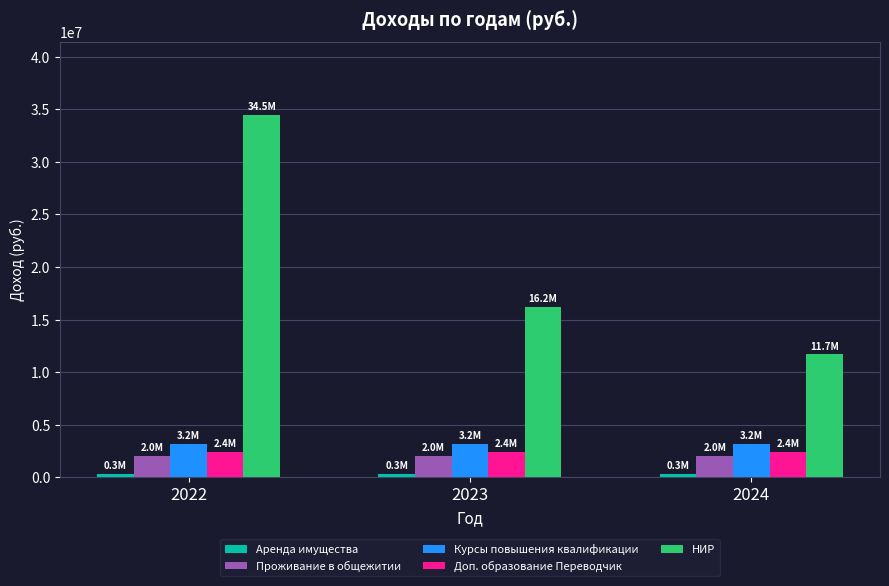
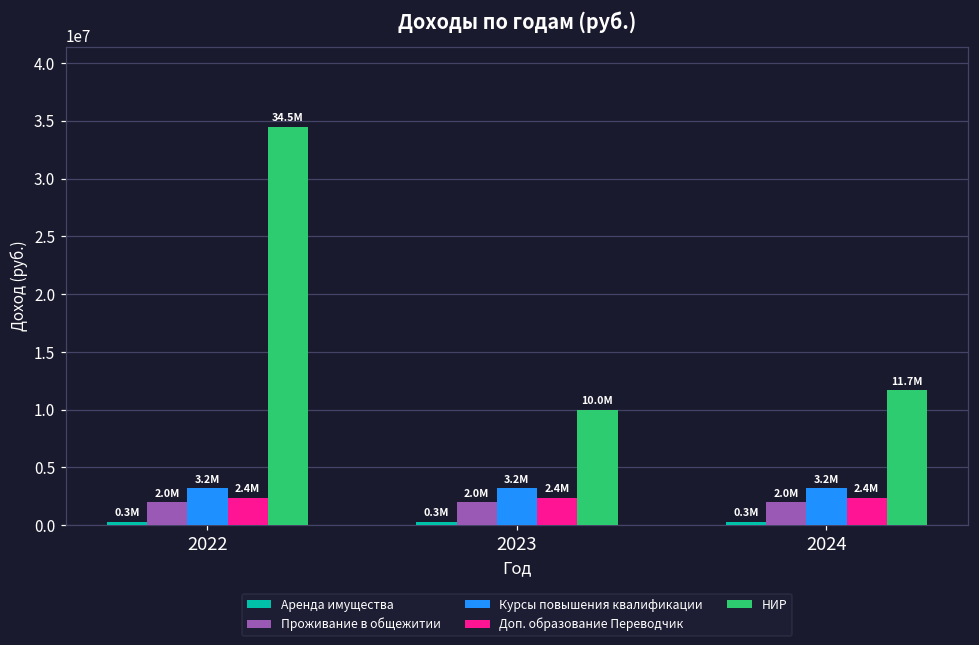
НИР, 2023: 16.2M -> 10.0M
